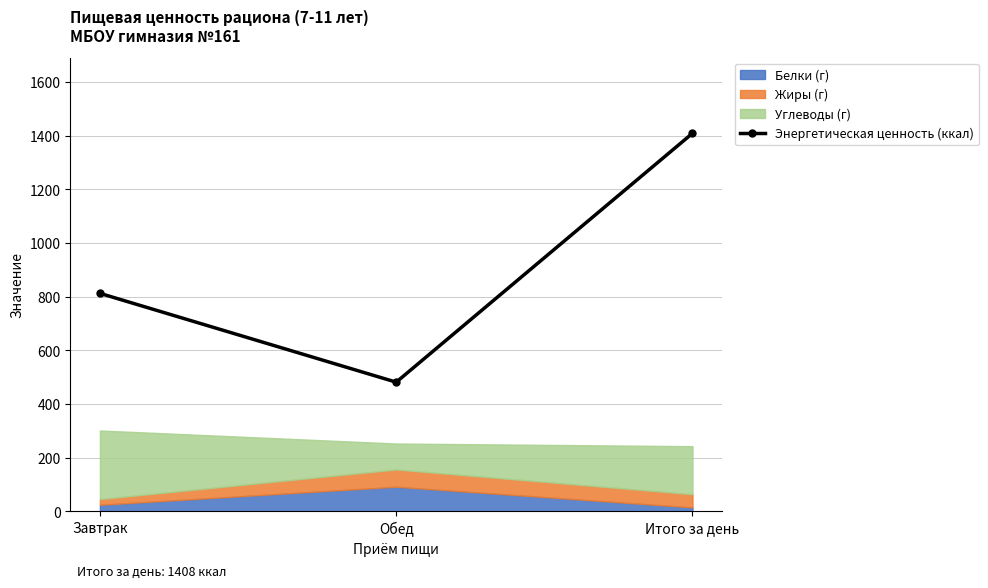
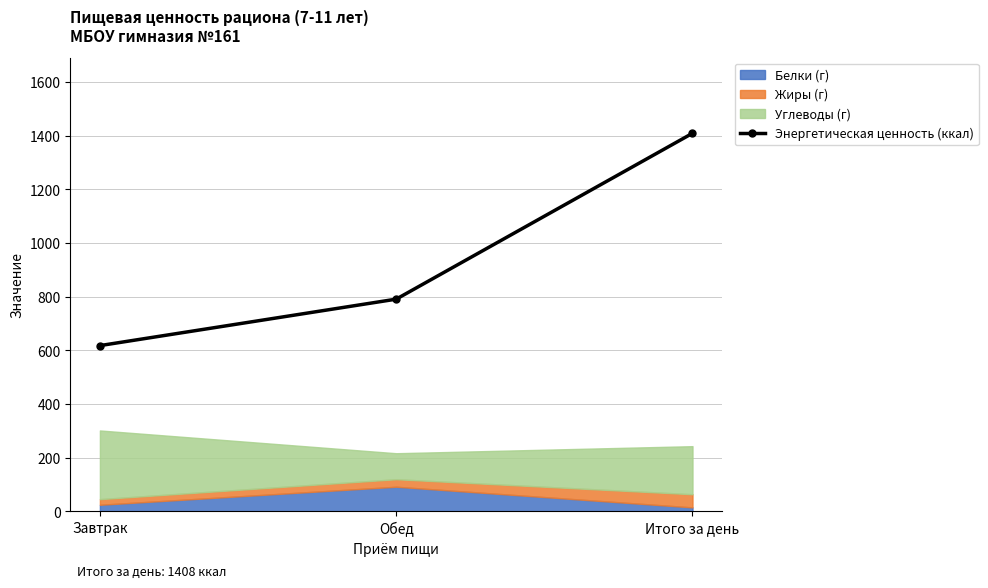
Энергетическая ценность (ккал), Завтрак: 810 -> 620
Энергетическая ценность (ккал), Обед: 480 -> 790
Жиры (г), Обед: 60 -> 30
